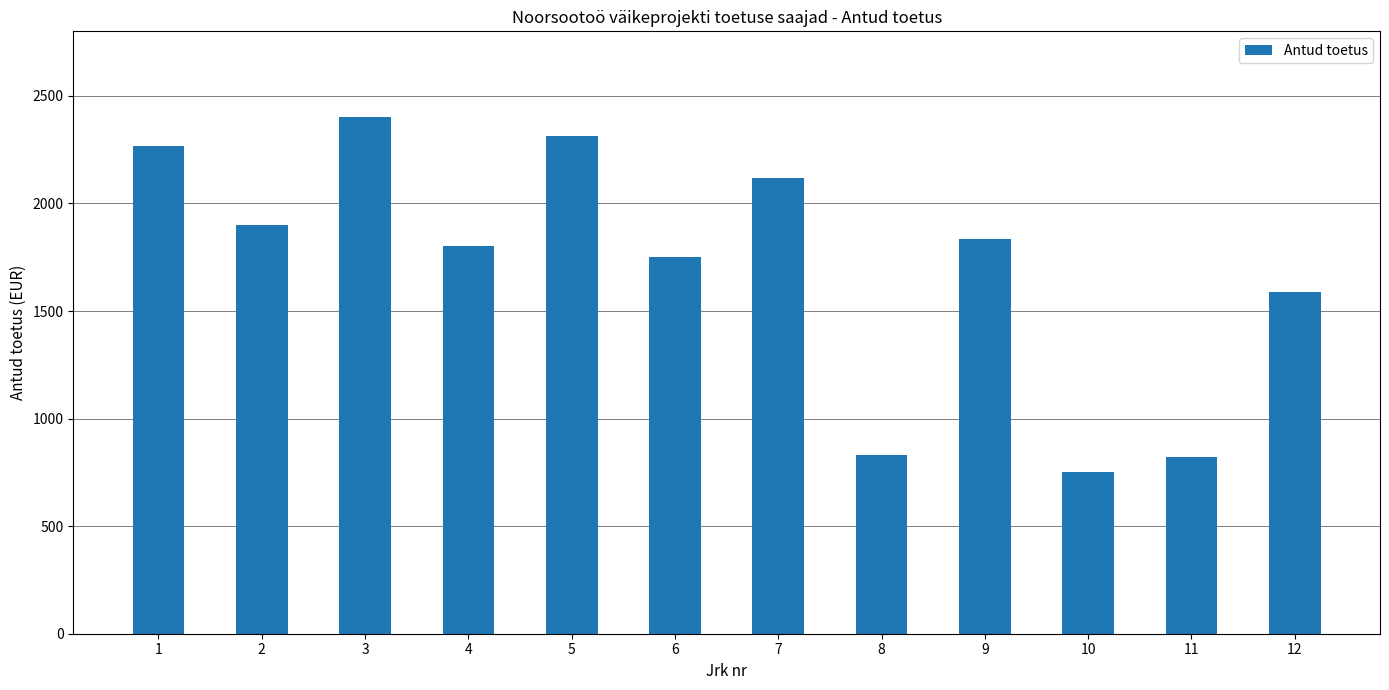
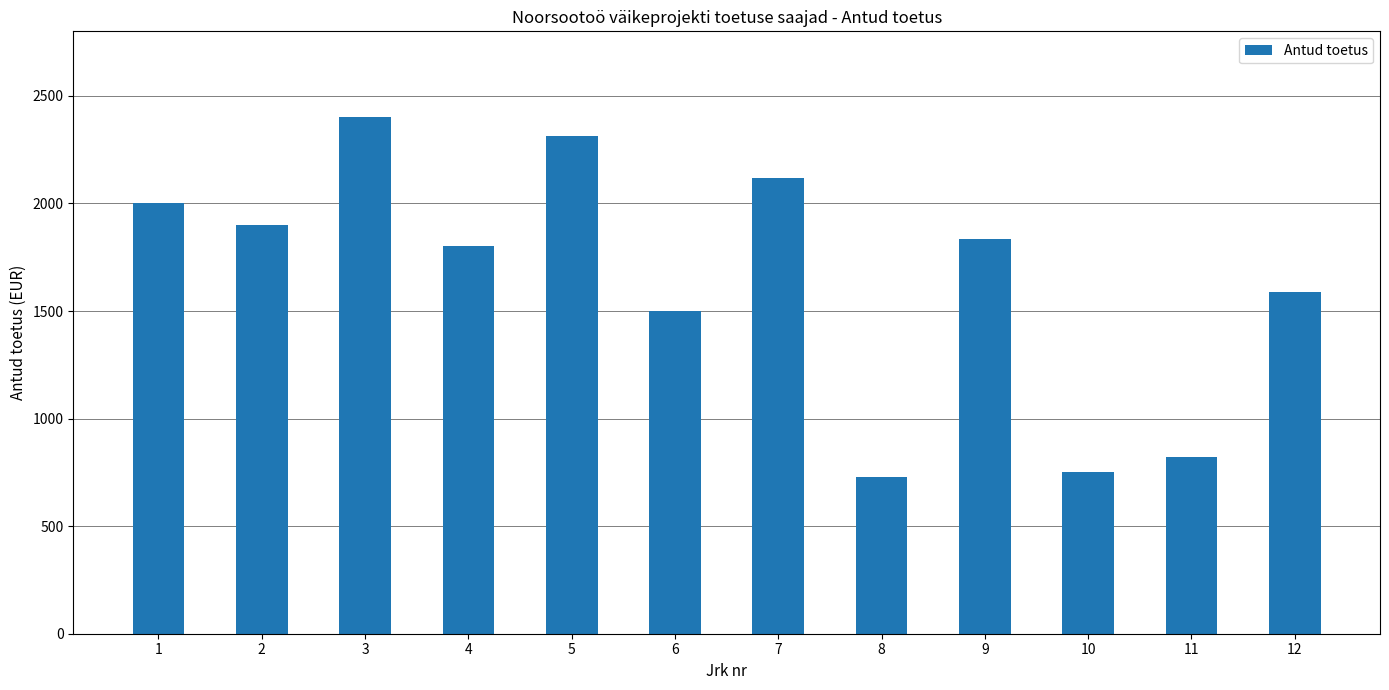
1: 2270 -> 2000
6: 1750 -> 1500
8: 830 -> 730
